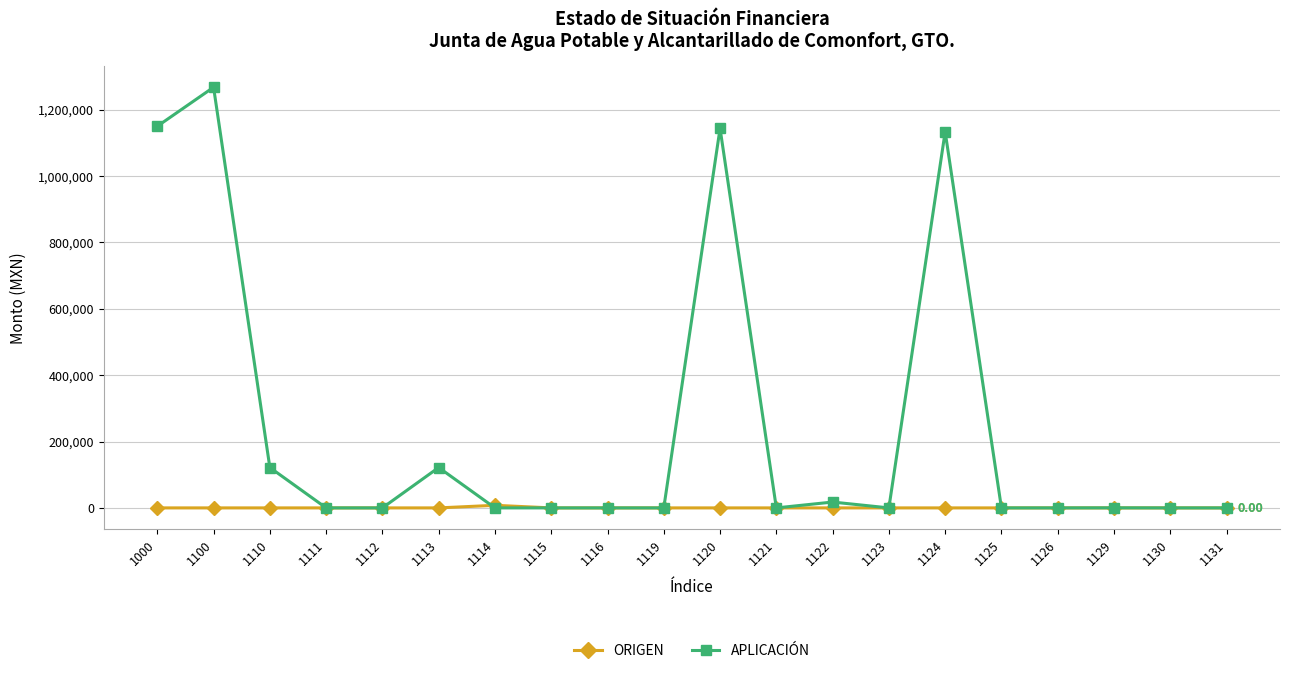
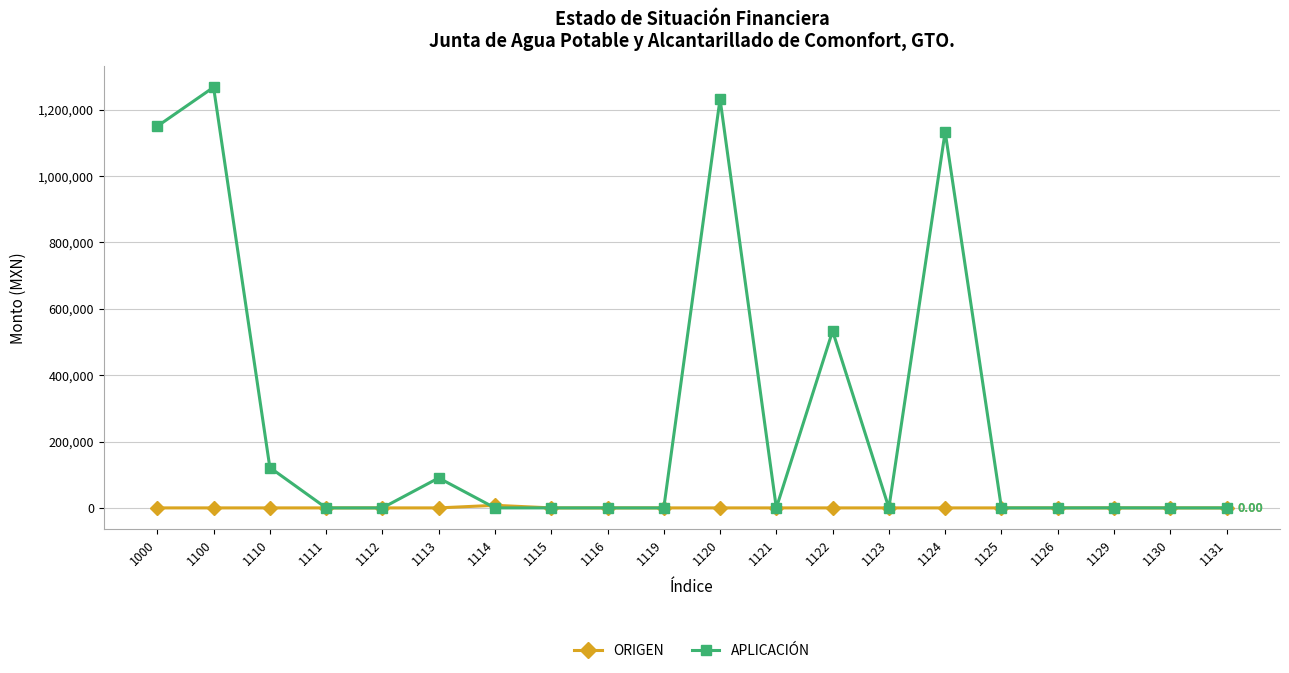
APLICACIÓN, 1113: 120,000 -> 90,000
APLICACIÓN, 1120: 1,140,000 -> 1,230,000
APLICACIÓN, 1122: 20,000 -> 530,000
